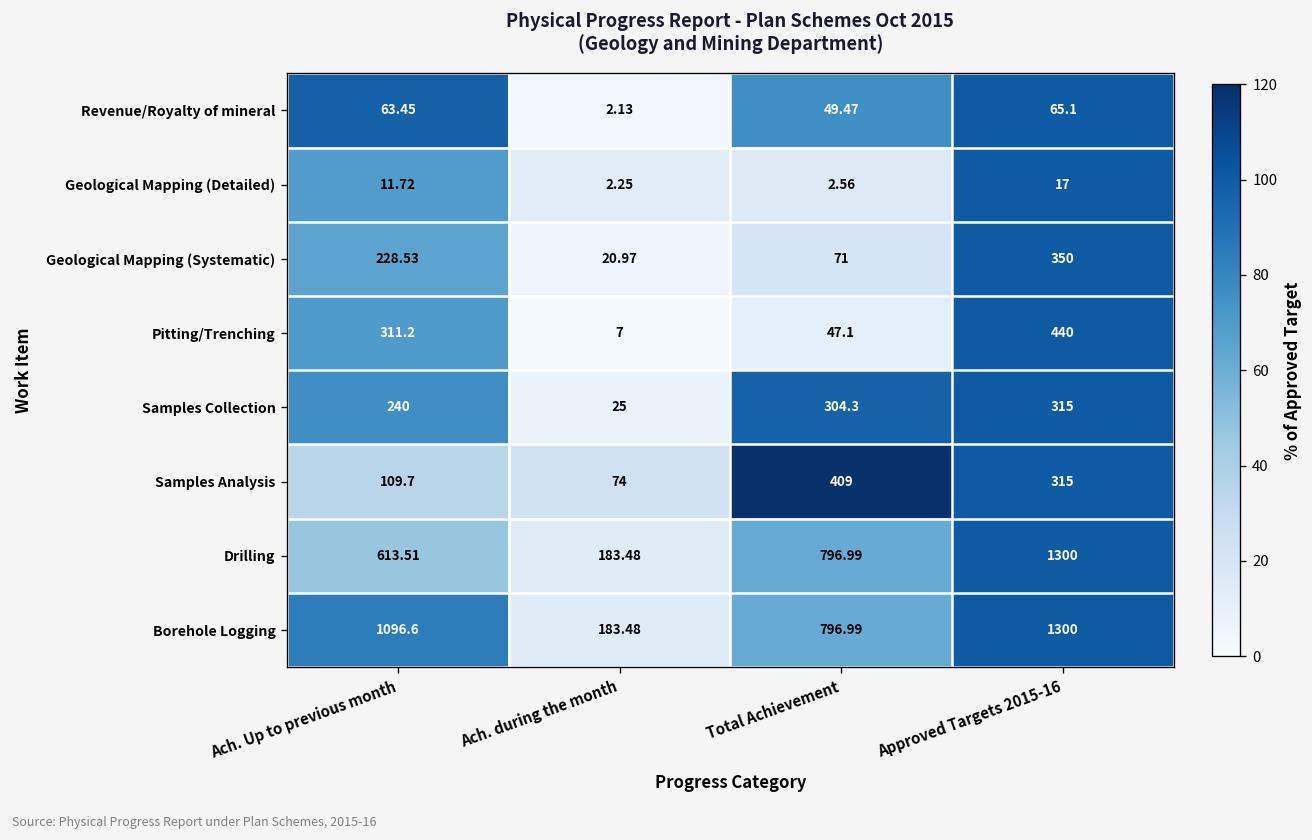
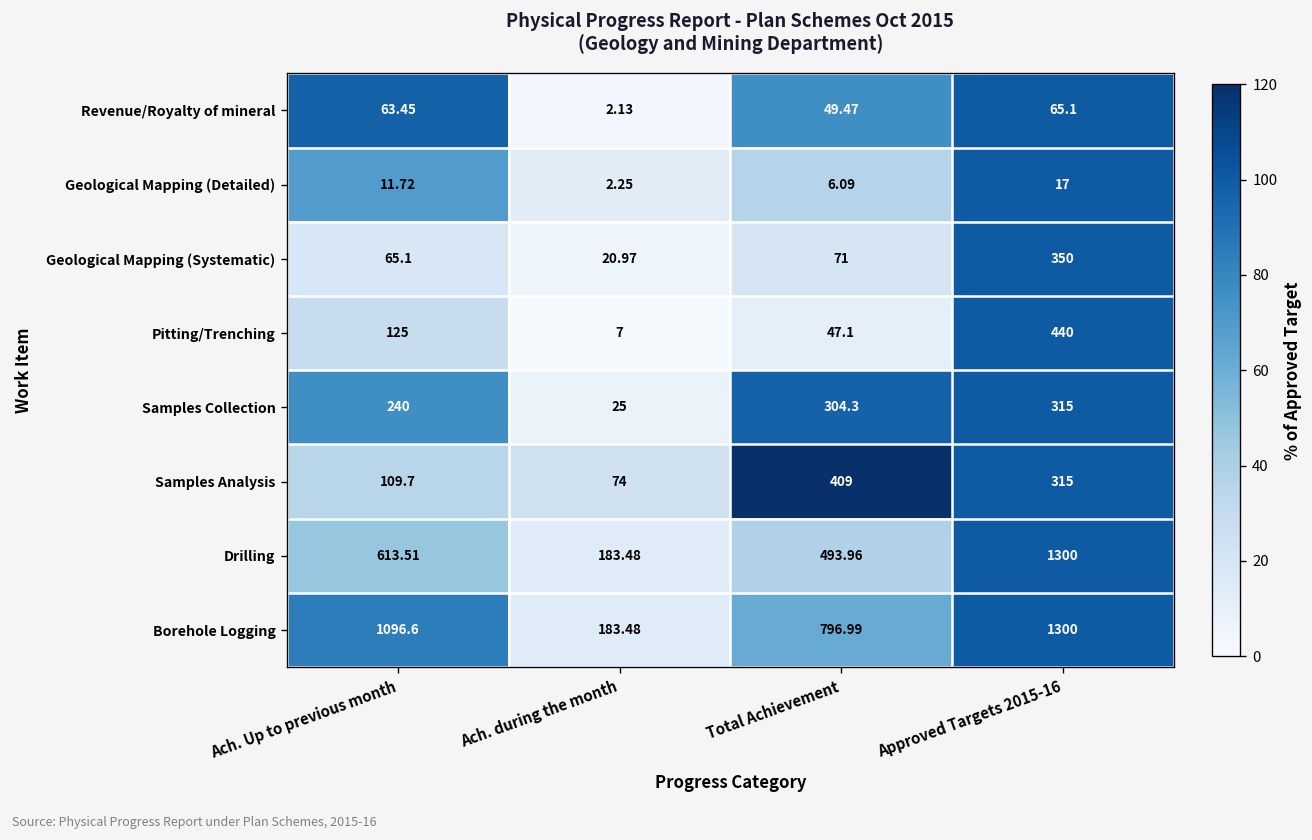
Geological Mapping (Detailed), Total Achievement: 2.56 -> 6.09
Geological Mapping (Systematic), Ach. Up to previous month: 228.53 -> 65.1
Pitting/Trenching, Ach. Up to previous month: 311.2 -> 125
Drilling, Total Achievement: 796.99 -> 493.96
